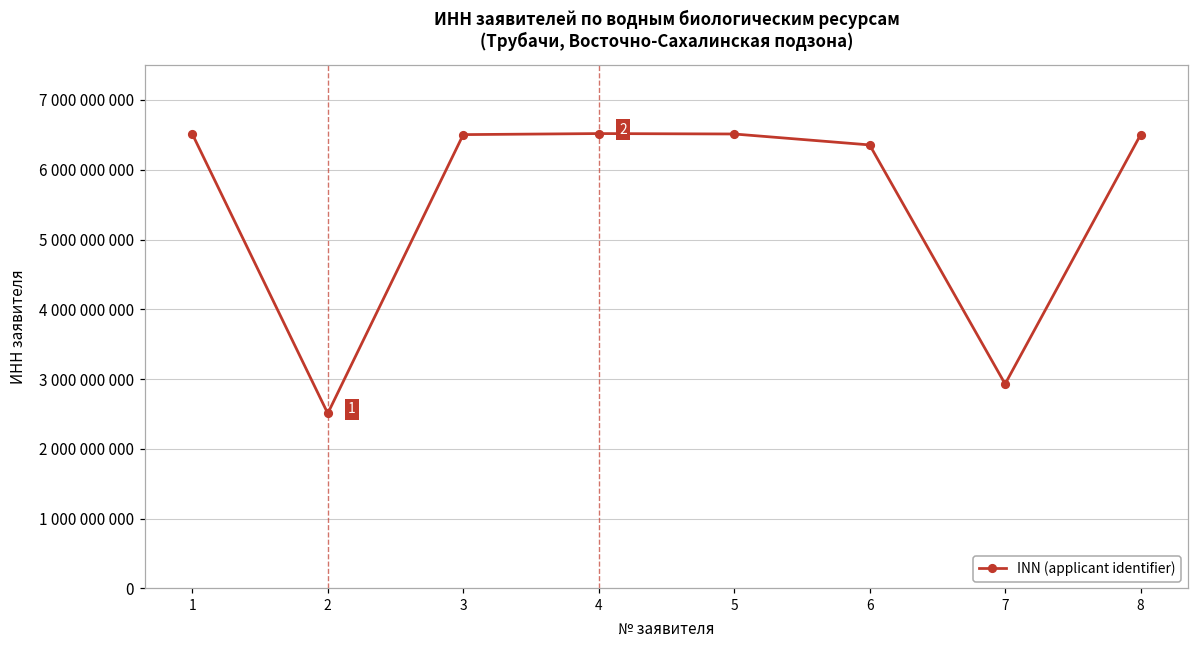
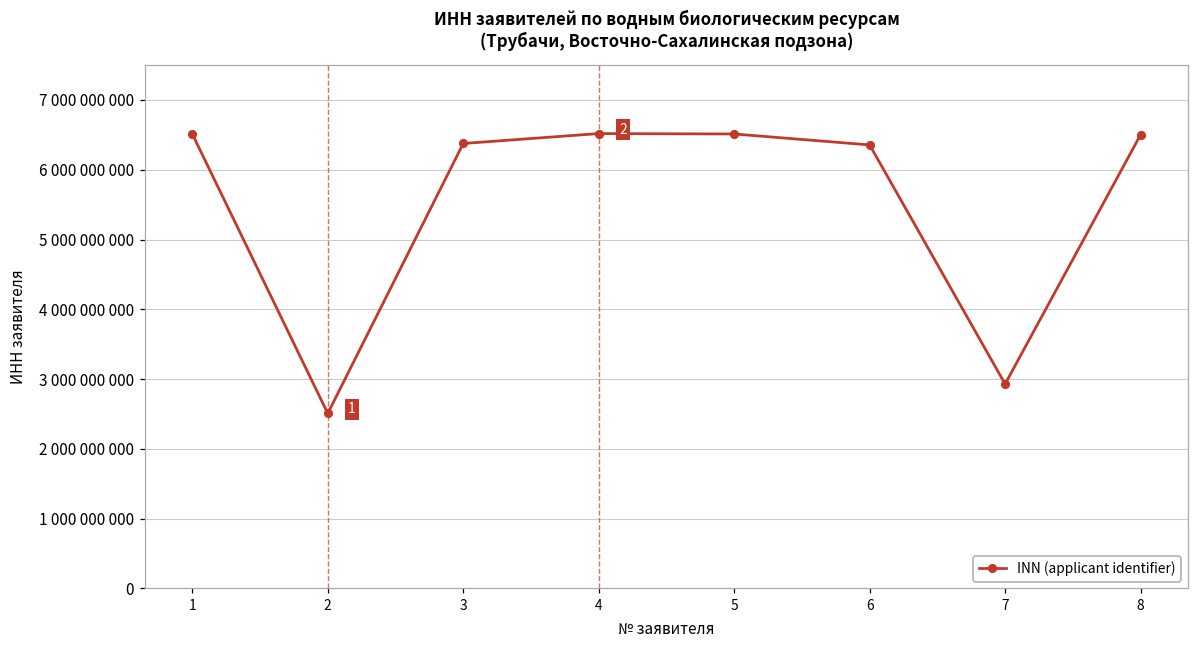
3: 6500000000 -> 6400000000
